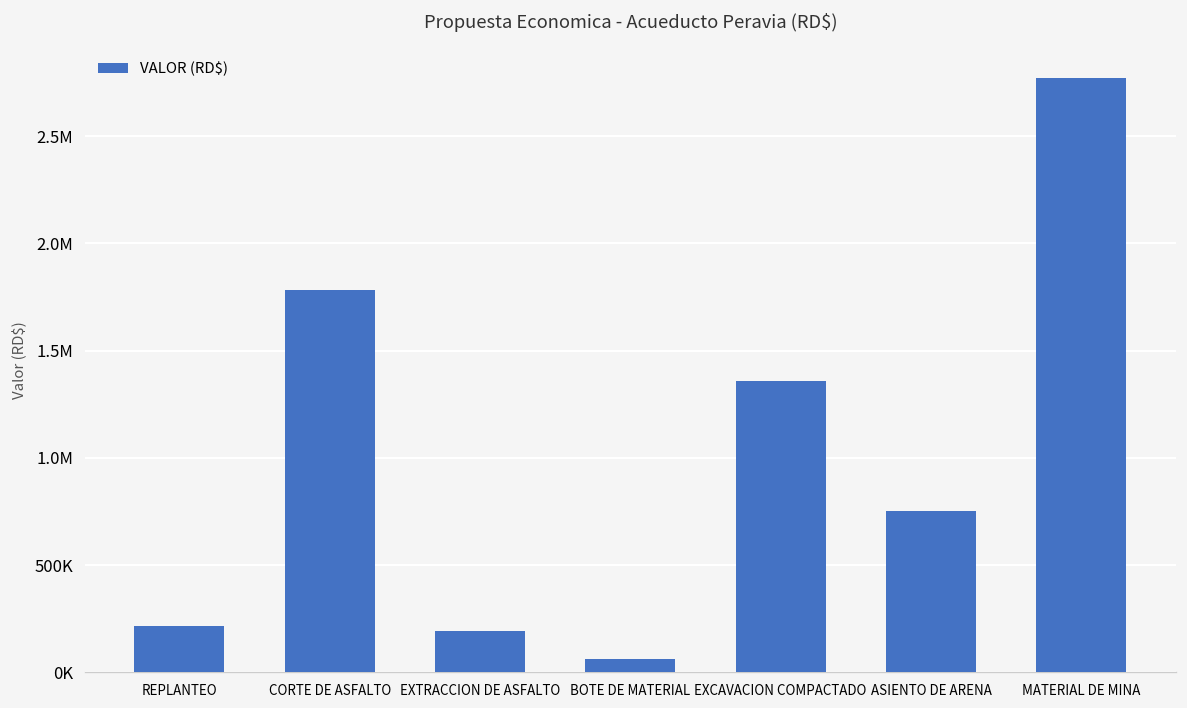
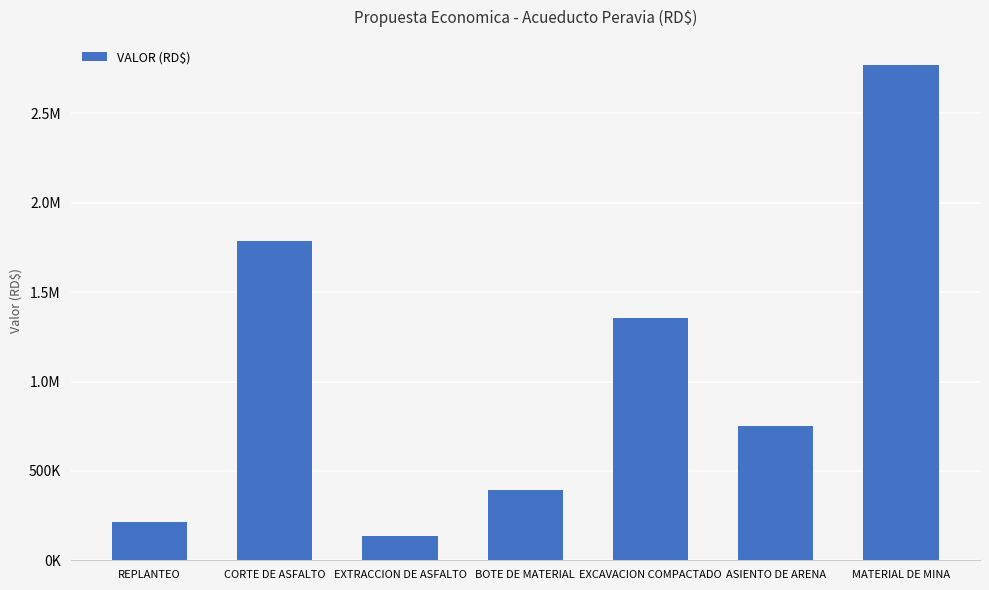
EXTRACCION DE ASFALTO: 190000 -> 130000
BOTE DE MATERIAL: 60000 -> 390000
